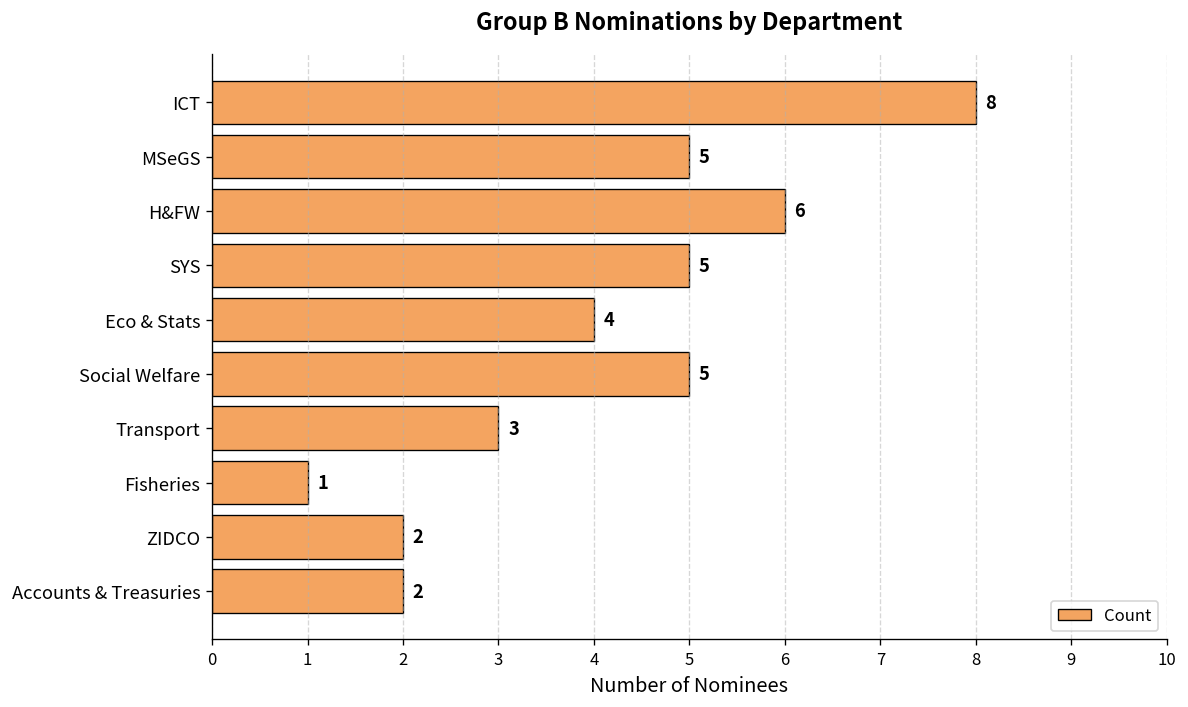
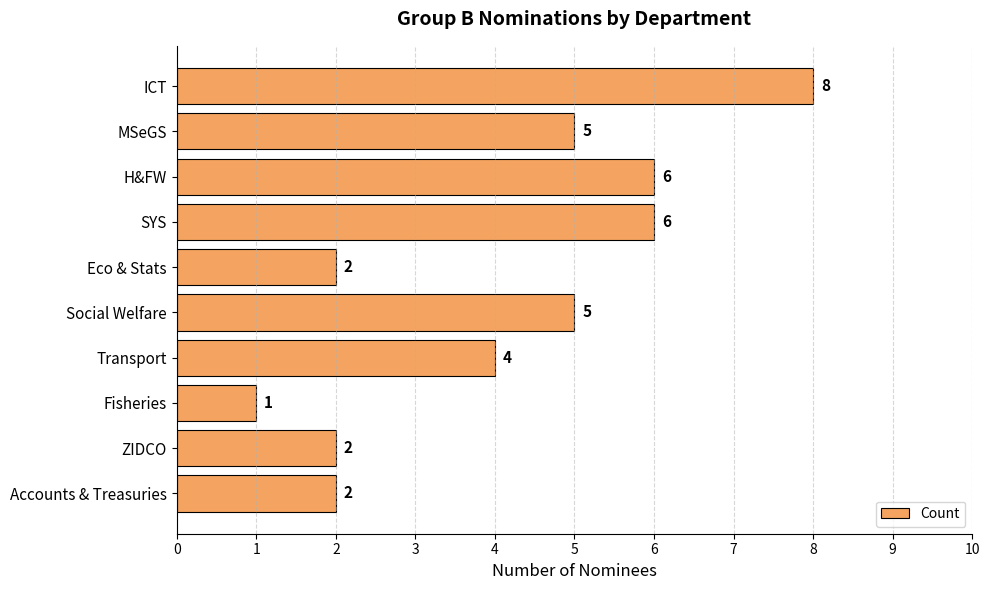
SYS: 5 -> 6
Eco & Stats: 4 -> 2
Transport: 3 -> 4
